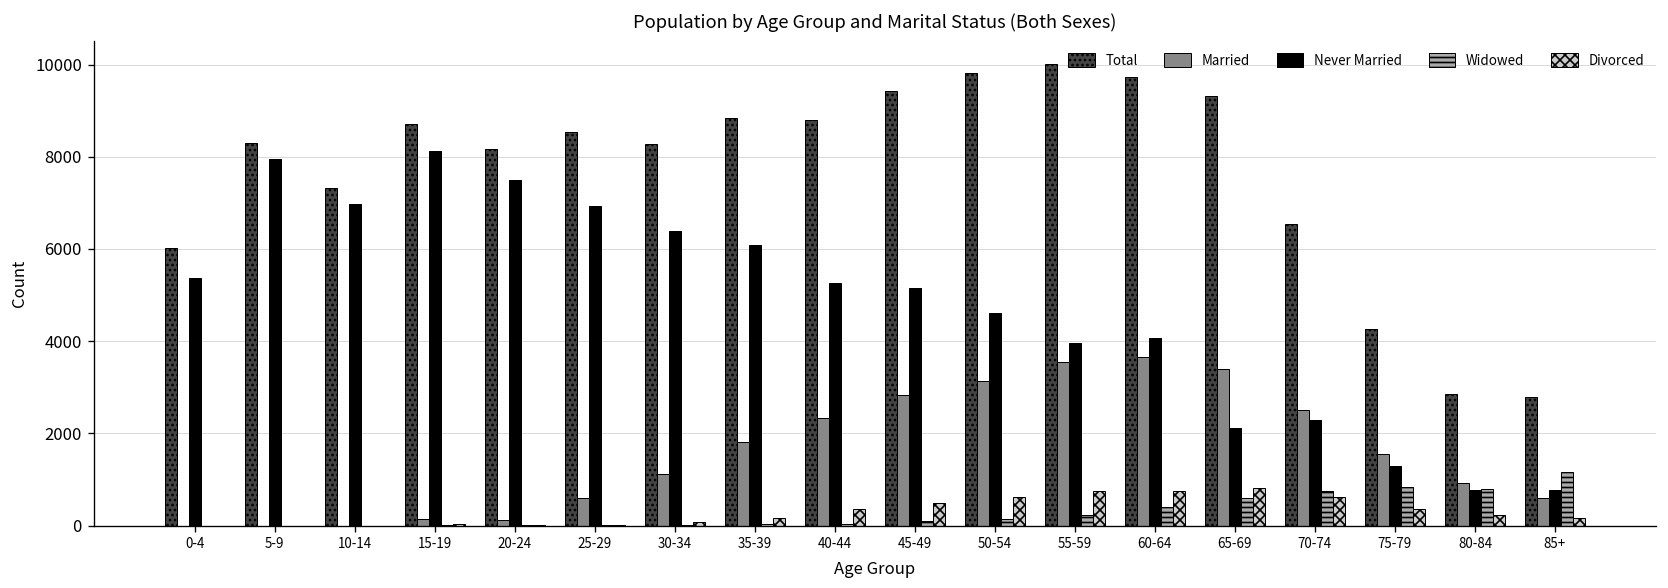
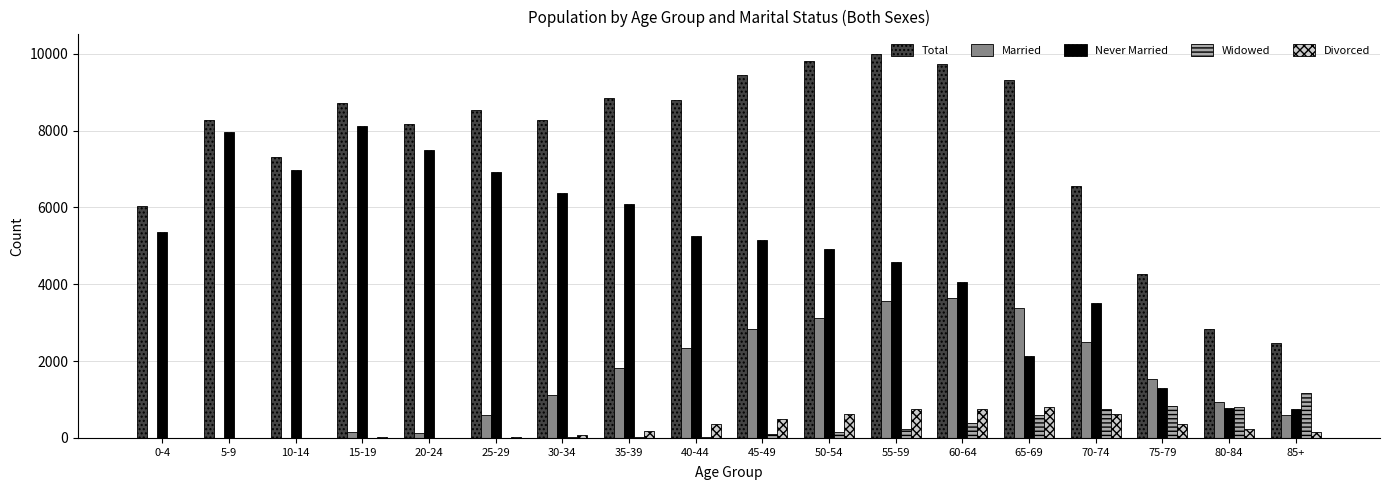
Never Married, 50-54: 4600 -> 4900
Never Married, 55-59: 4000 -> 4600
Never Married, 70-74: 2300 -> 3500
Total, 85+: 2800 -> 2500
